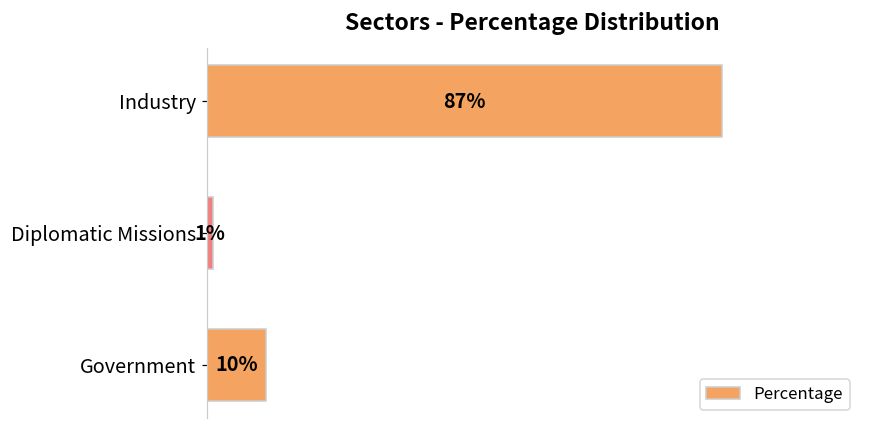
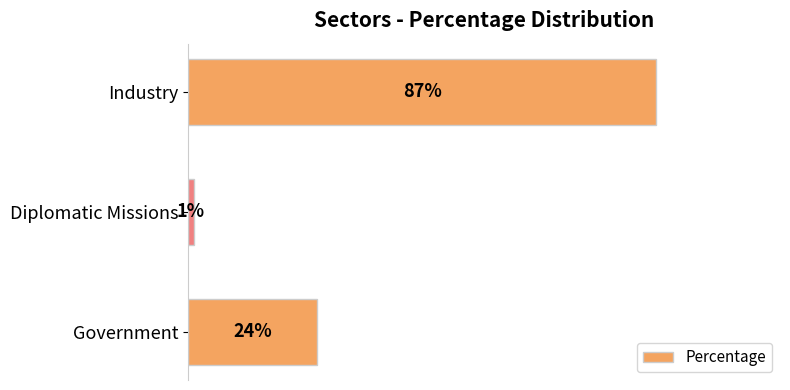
Government: 10% -> 24%
